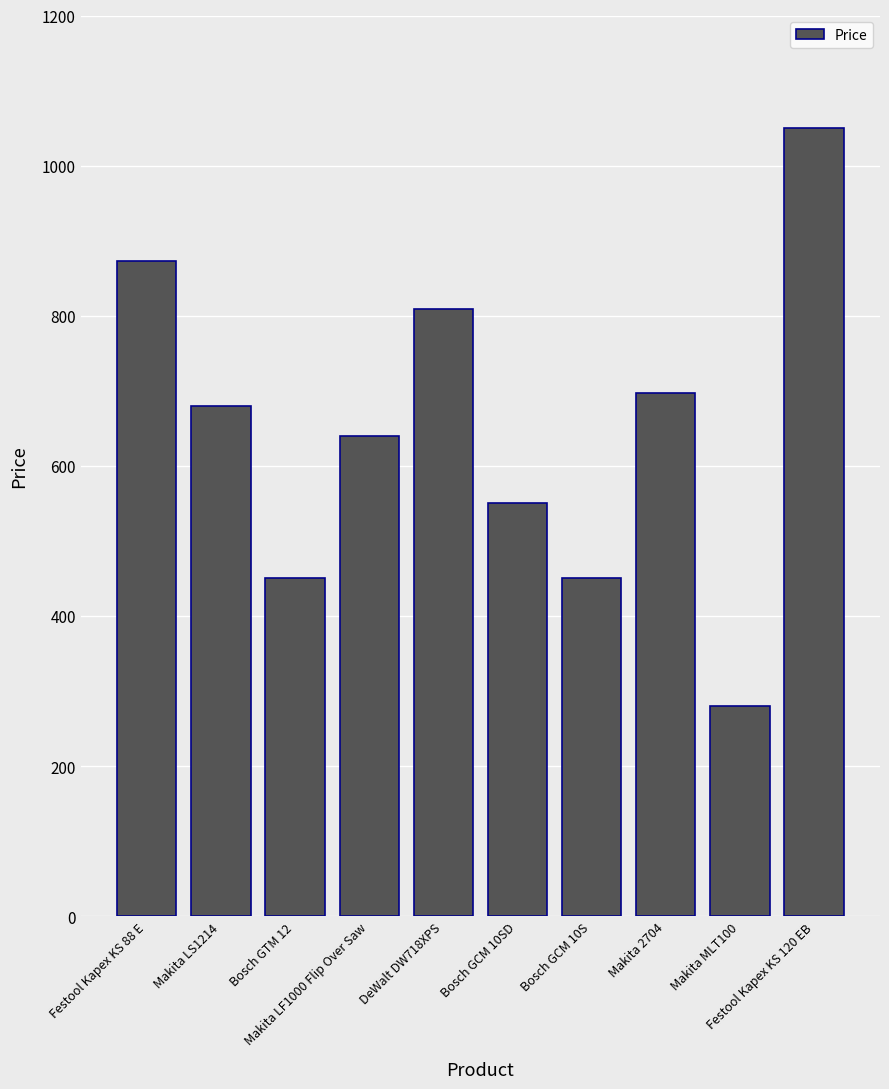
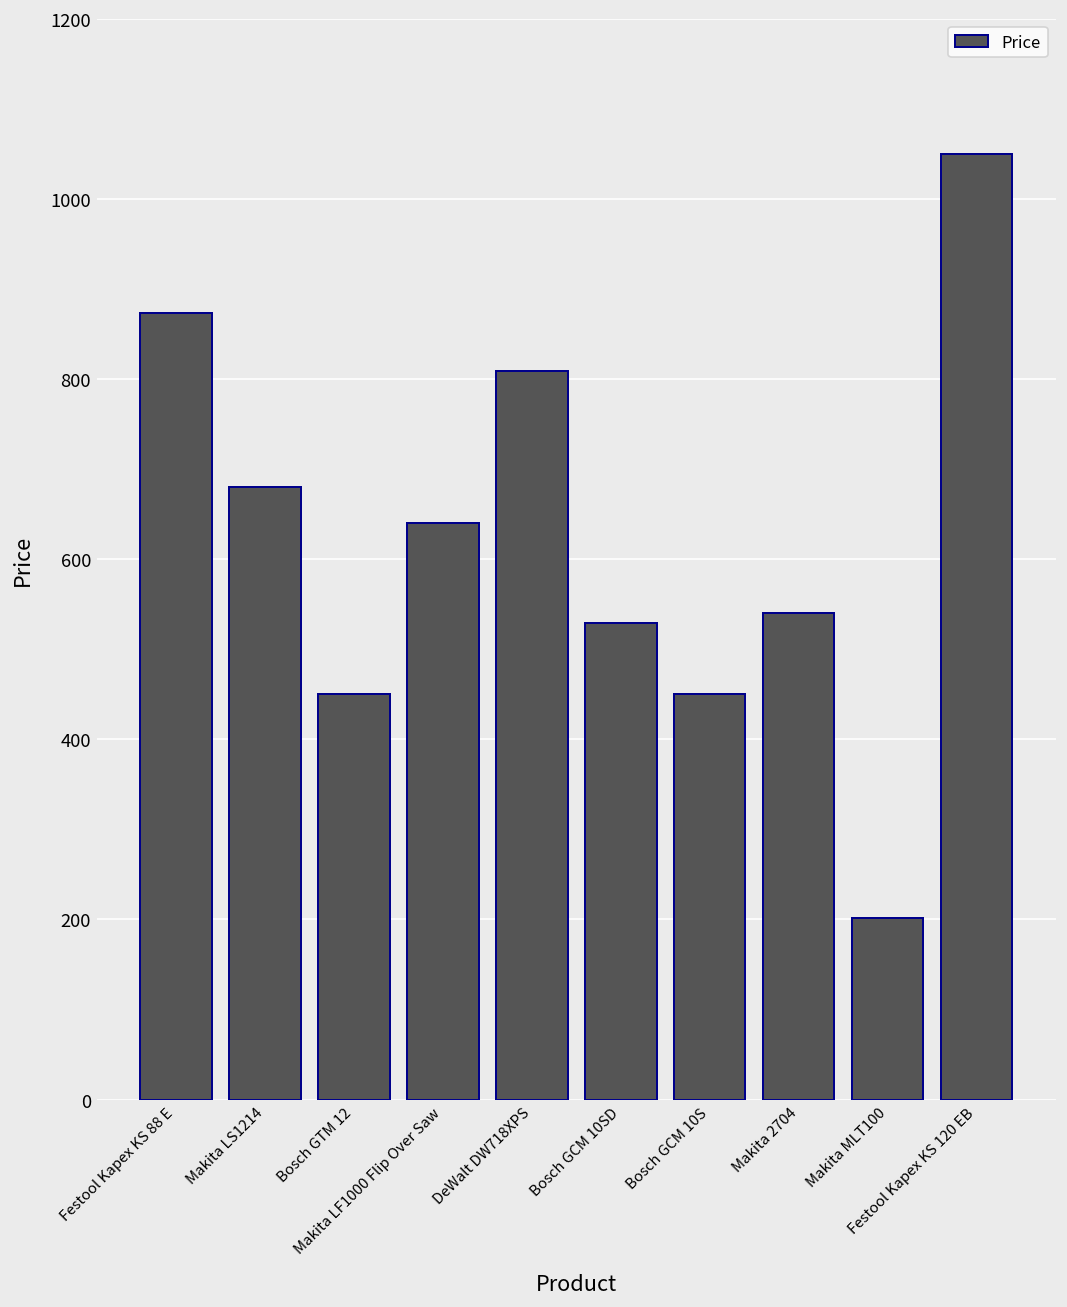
Bosch GCM 10SD: 550 -> 530
Makita 2704: 700 -> 540
Makita MLT100: 280 -> 200
